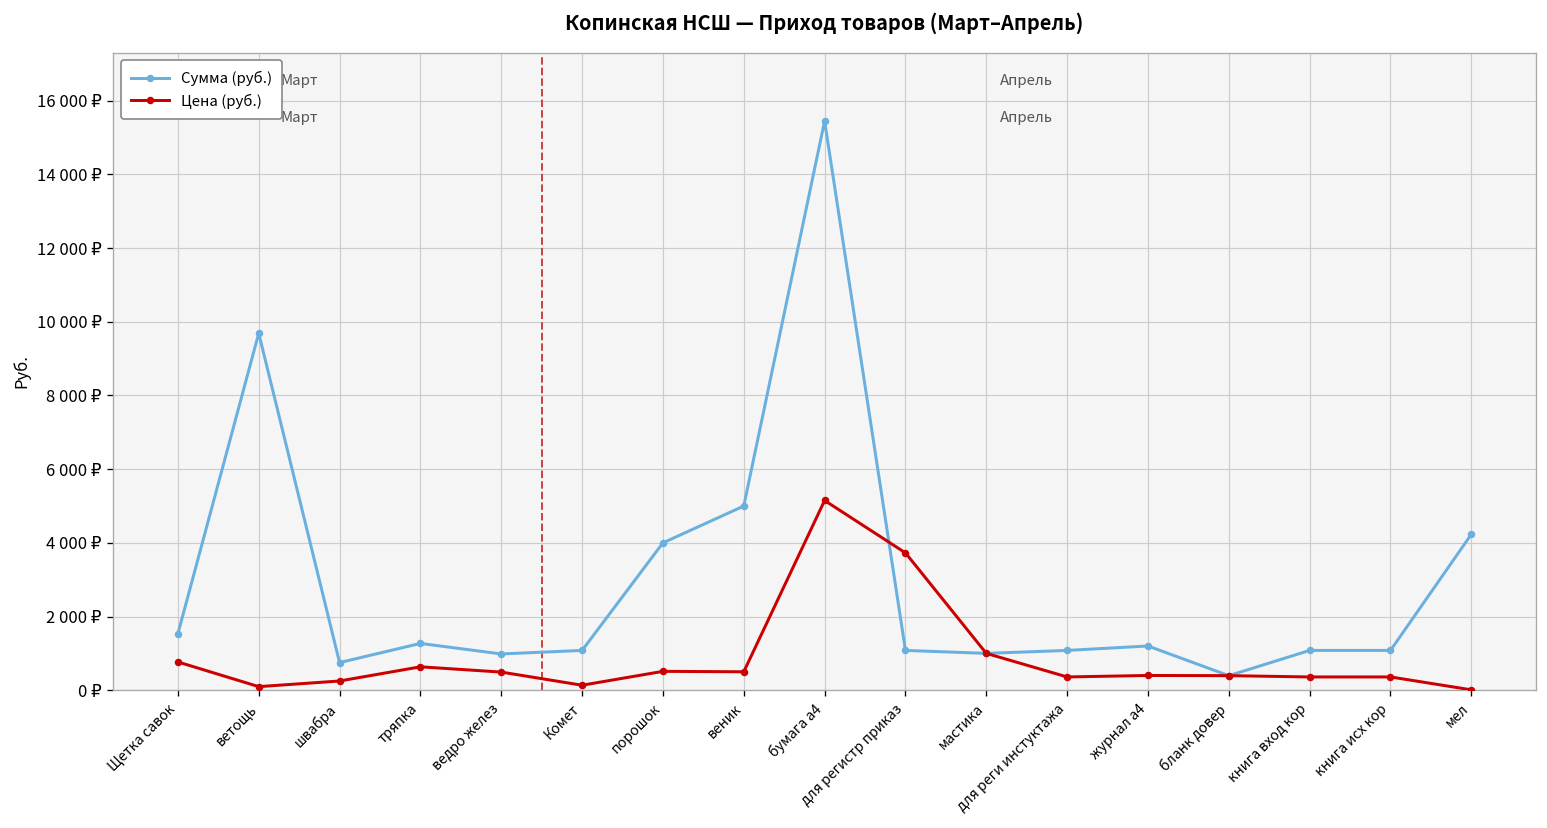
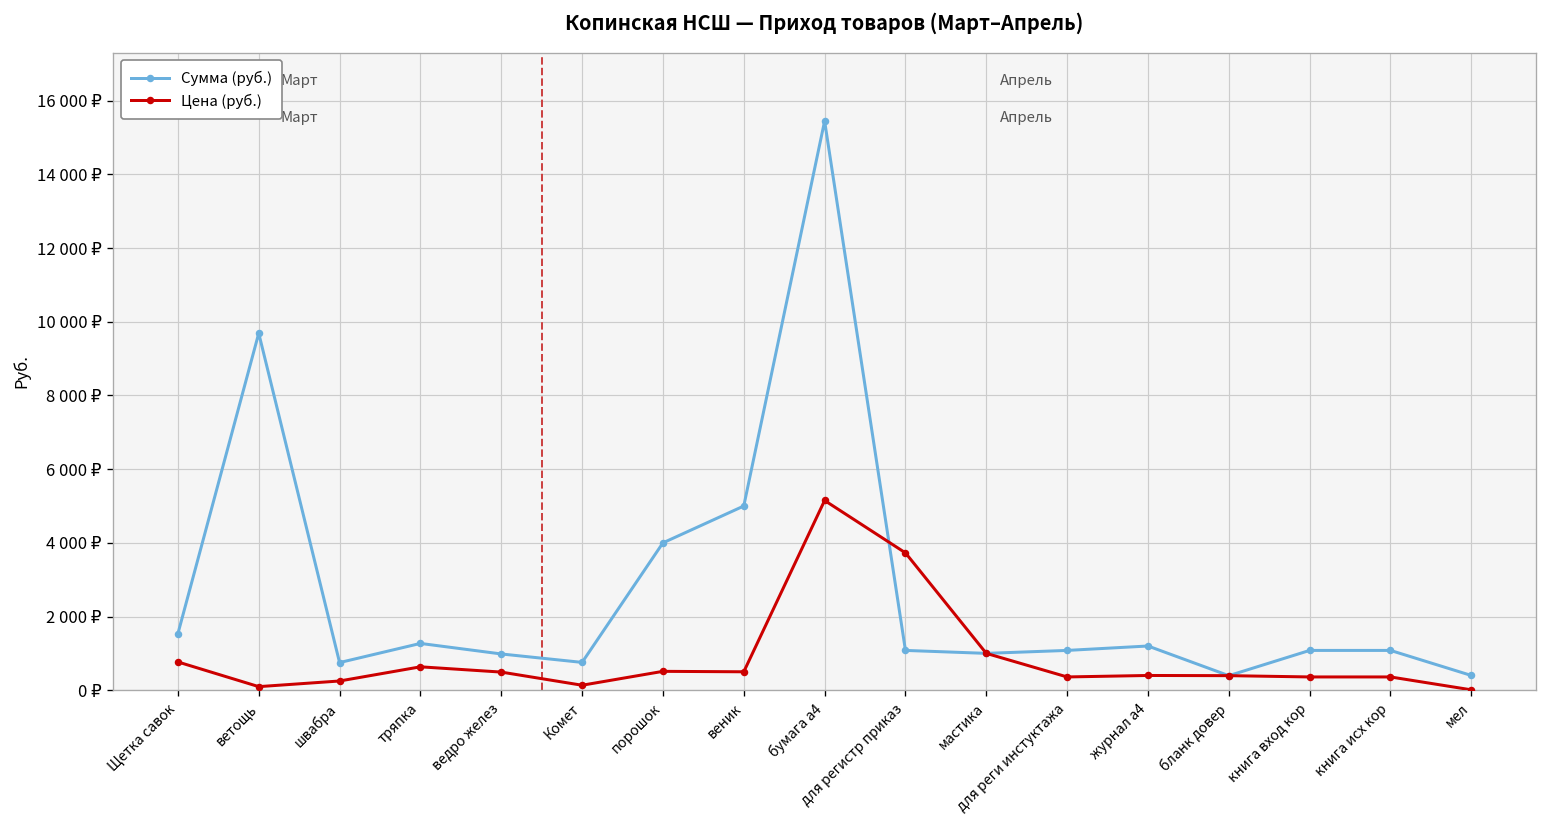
Сумма (руб.), Комет: 1100 ₽ -> 800 ₽
Сумма (руб.), мел: 4200 ₽ -> 400 ₽
